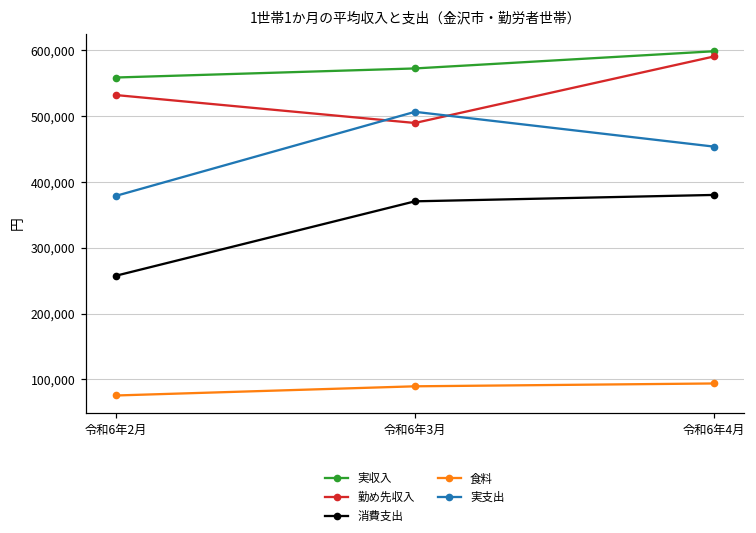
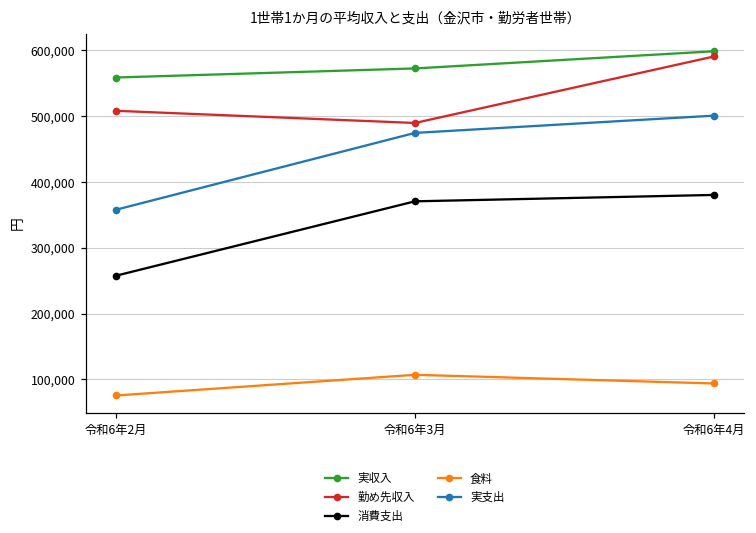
勤め先収入, 令和6年2月: 530,000 -> 510,000
実支出, 令和6年2月: 380,000 -> 360,000
食料, 令和6年3月: 90,000 -> 110,000
実支出, 令和6年3月: 510,000 -> 470,000
実支出, 令和6年4月: 450,000 -> 500,000
